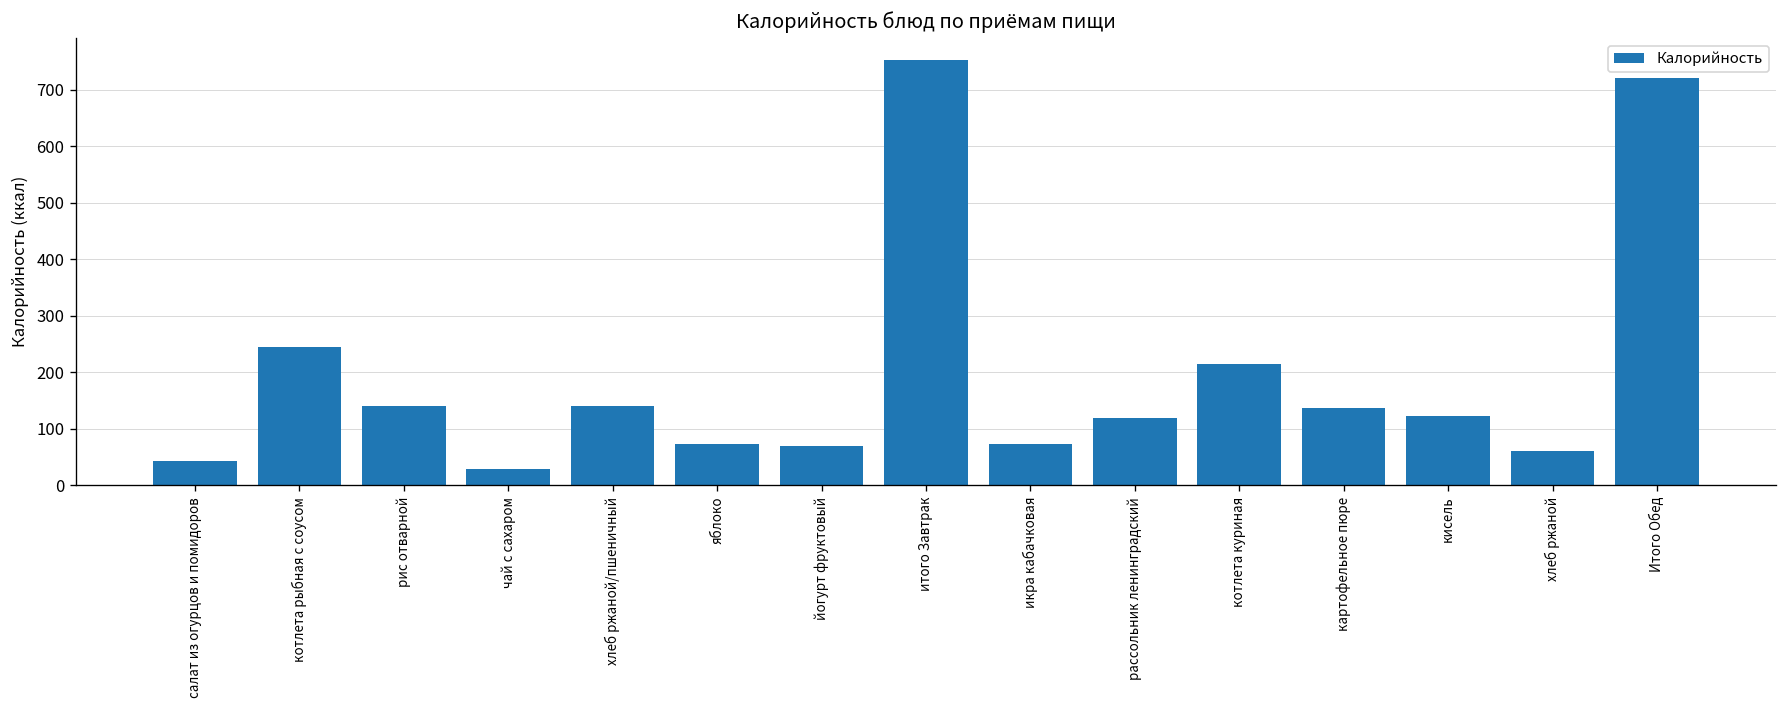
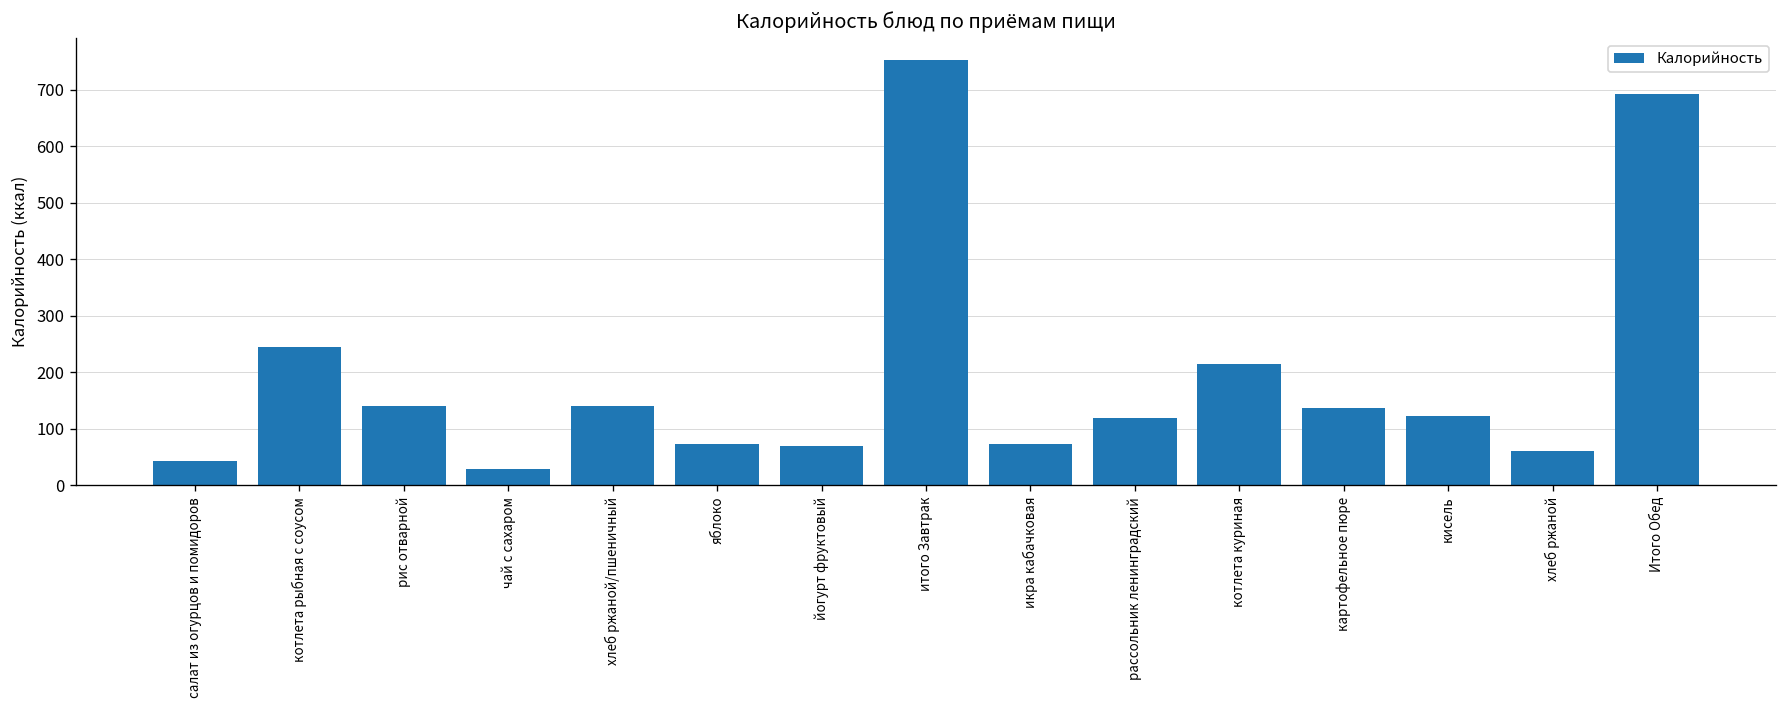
Итого Обед: 720 -> 690
